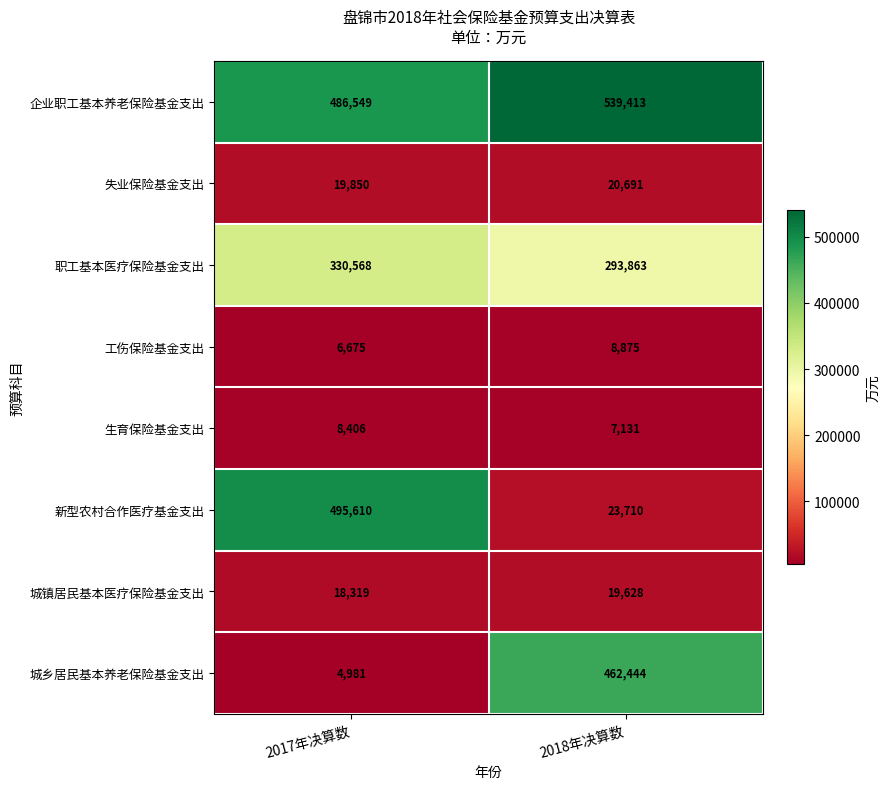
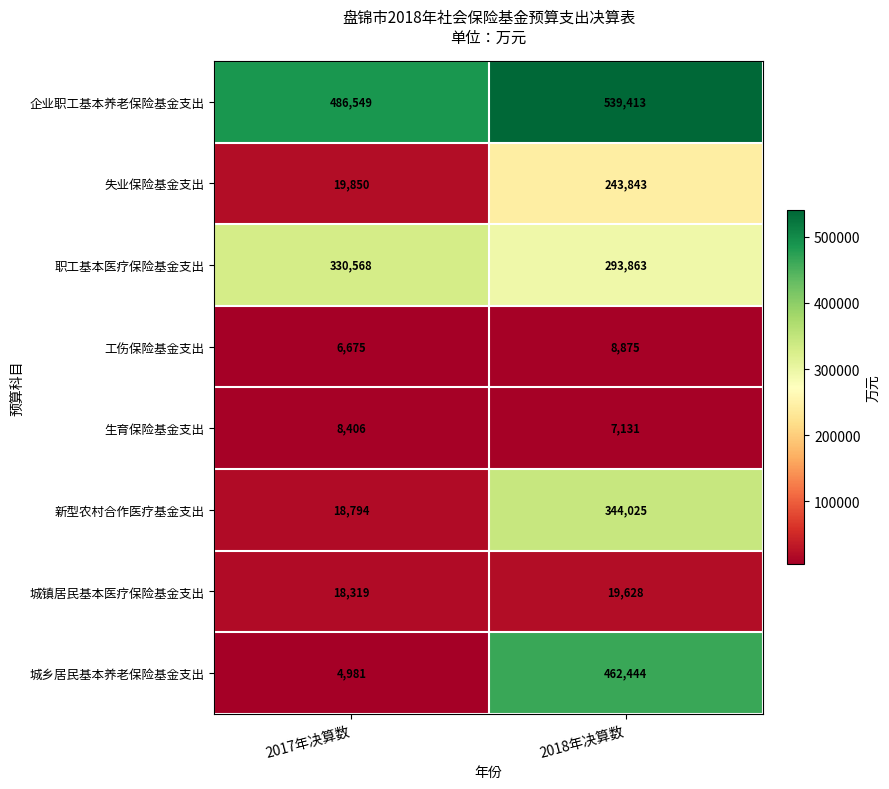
失业保险基金支出, 2018年决算数: 20,691 -> 243,843
新型农村合作医疗基金支出, 2017年决算数: 495,610 -> 18,794
新型农村合作医疗基金支出, 2018年决算数: 23,710 -> 344,025
